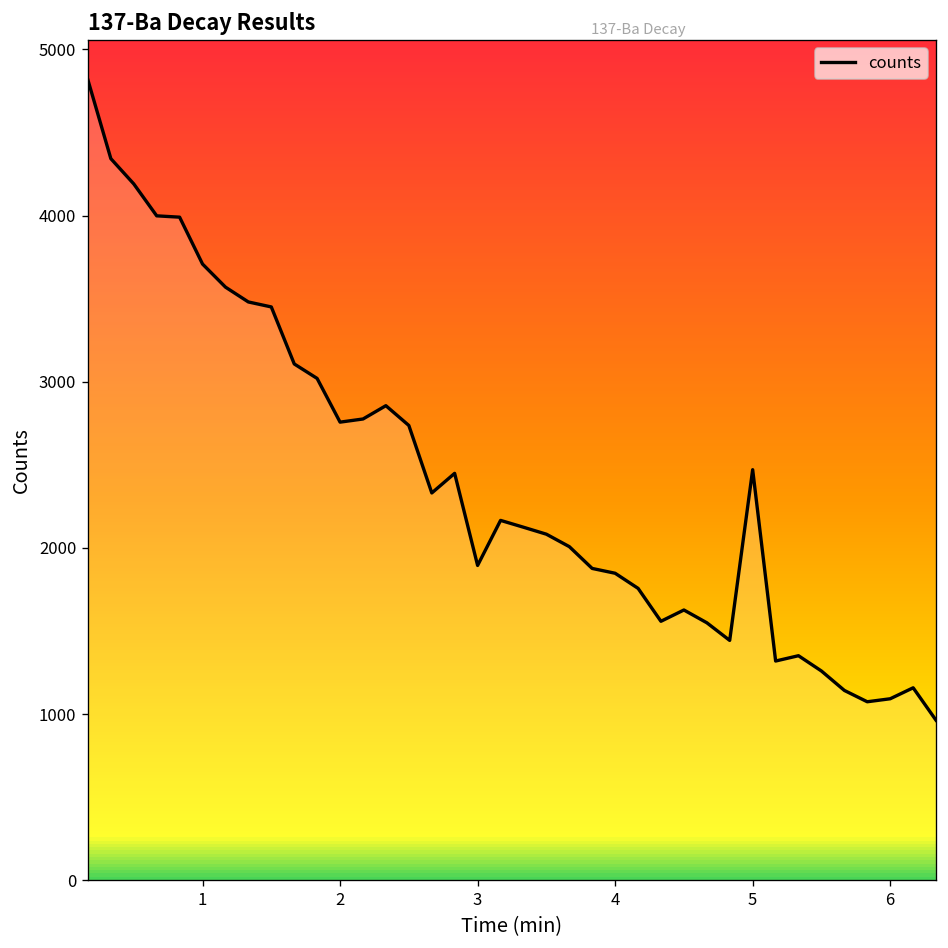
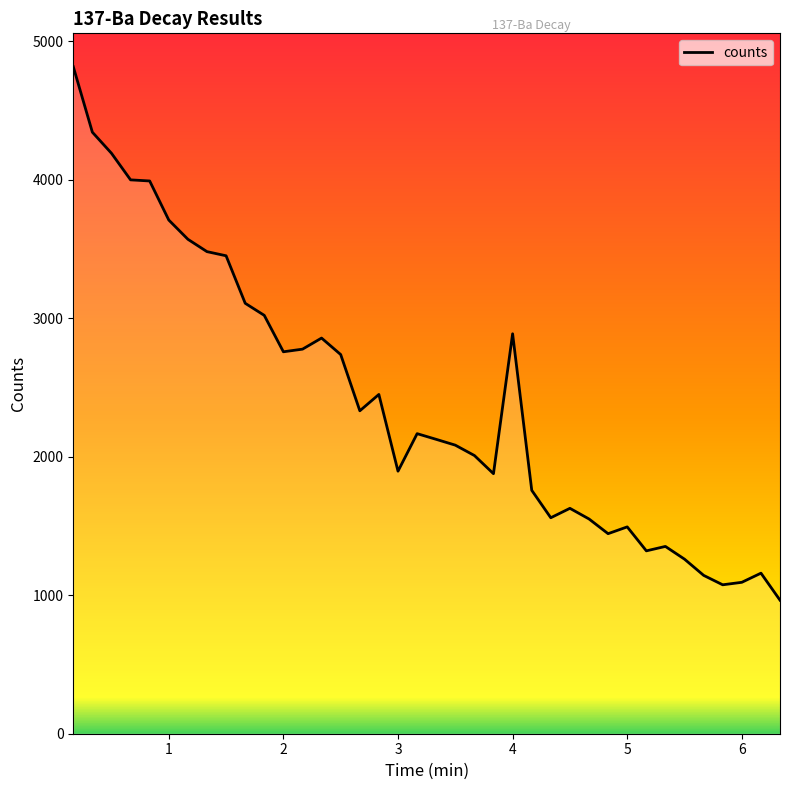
4: 1850 -> 2890
5: 2470 -> 1490
